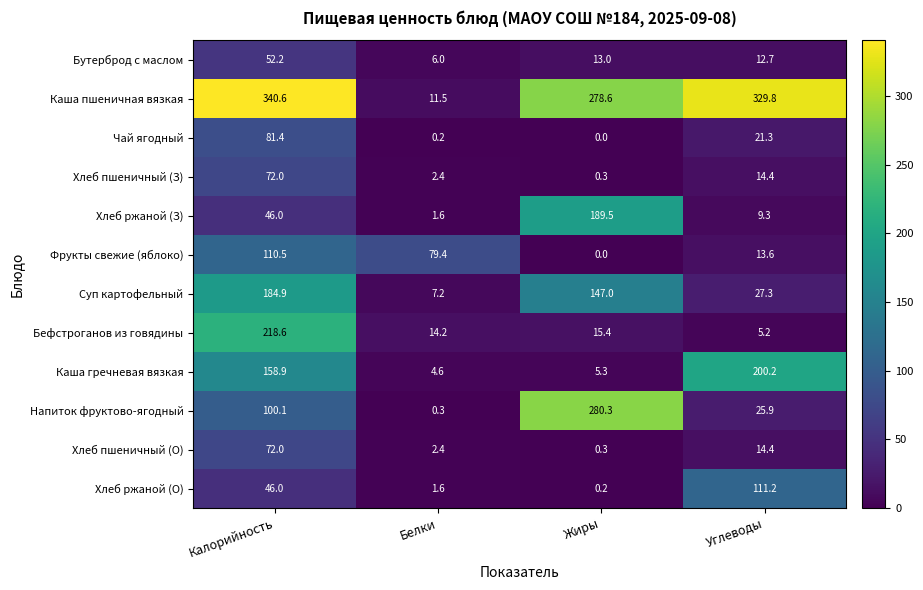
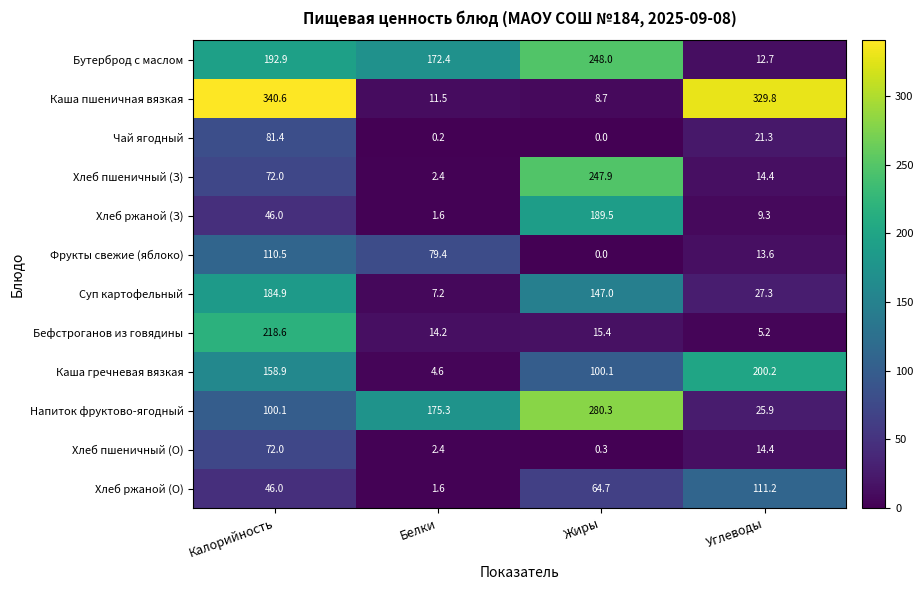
Бутерброд с маслом, Калорийность: 52.2 -> 192.9
Бутерброд с маслом, Белки: 6.0 -> 172.4
Бутерброд с маслом, Жиры: 13.0 -> 248.0
Каша пшеничная вязкая, Жиры: 278.6 -> 8.7
Хлеб пшеничный (З), Жиры: 0.3 -> 247.9
Каша гречневая вязкая, Жиры: 5.3 -> 100.1
Напиток фруктово-ягодный, Белки: 0.3 -> 175.3
Хлеб ржаной (О), Жиры: 0.2 -> 64.7
